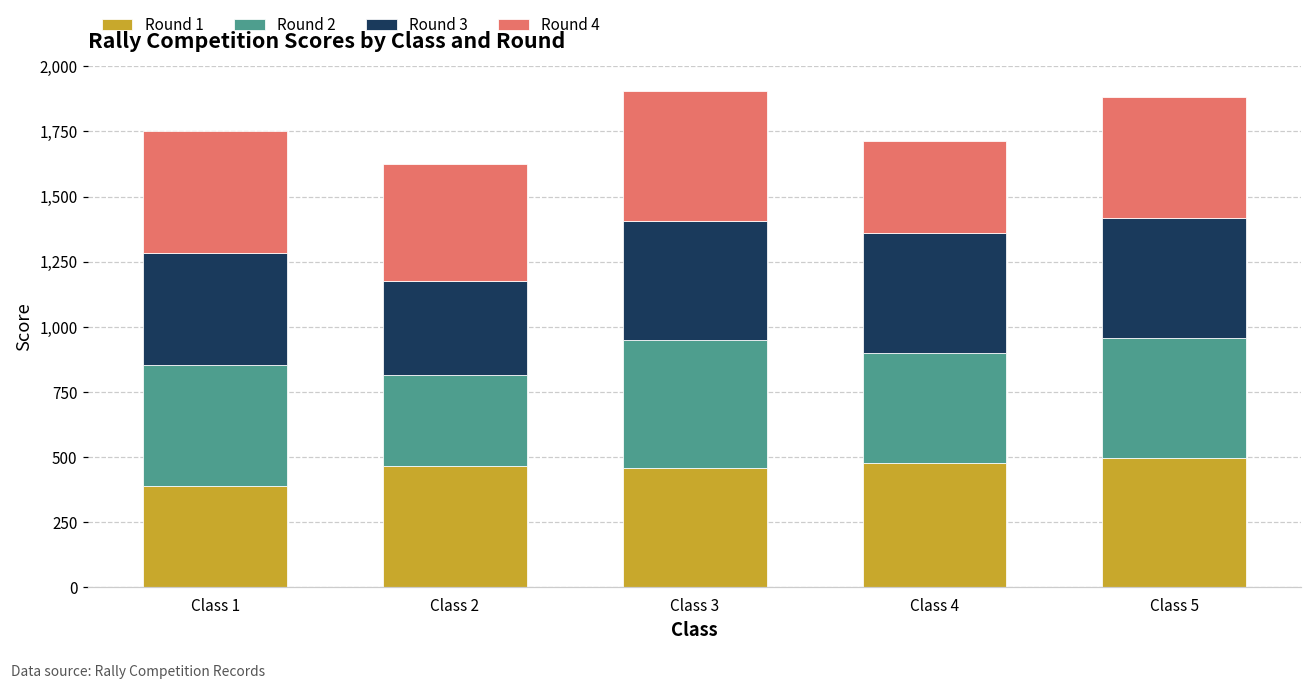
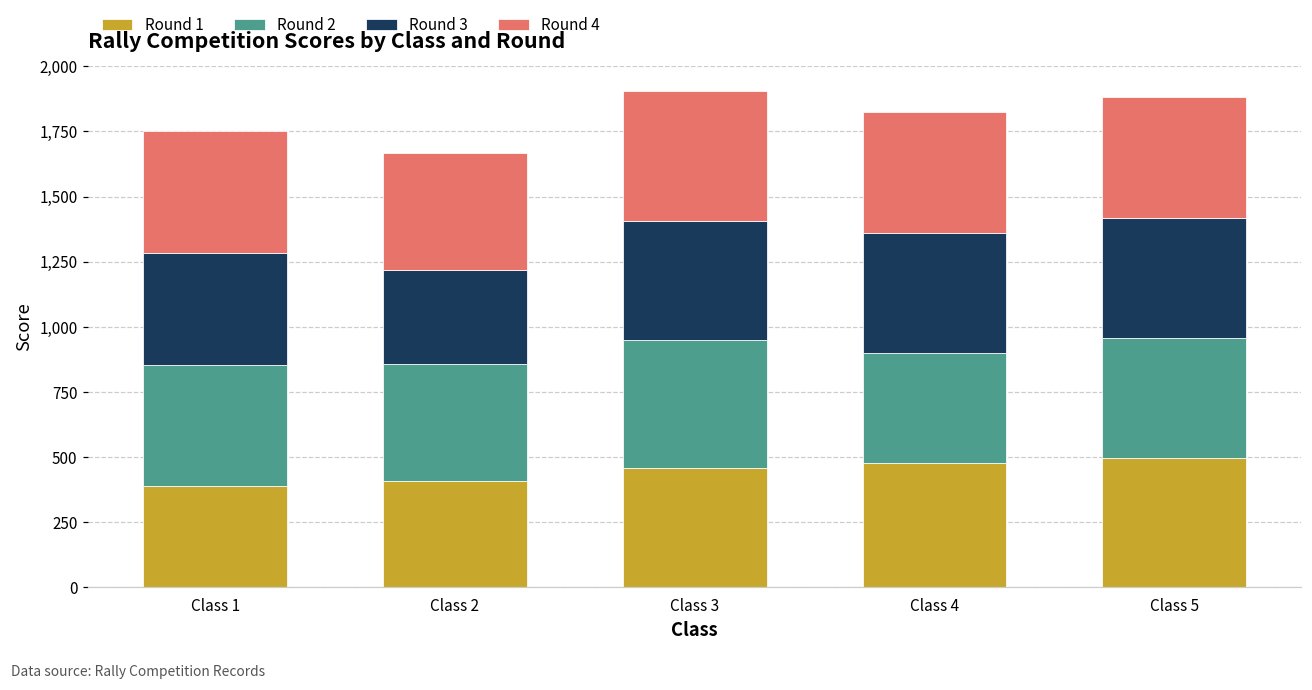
Round 1, Class 2: 470 -> 410
Round 2, Class 2: 350 -> 450
Round 4, Class 4: 350 -> 460
